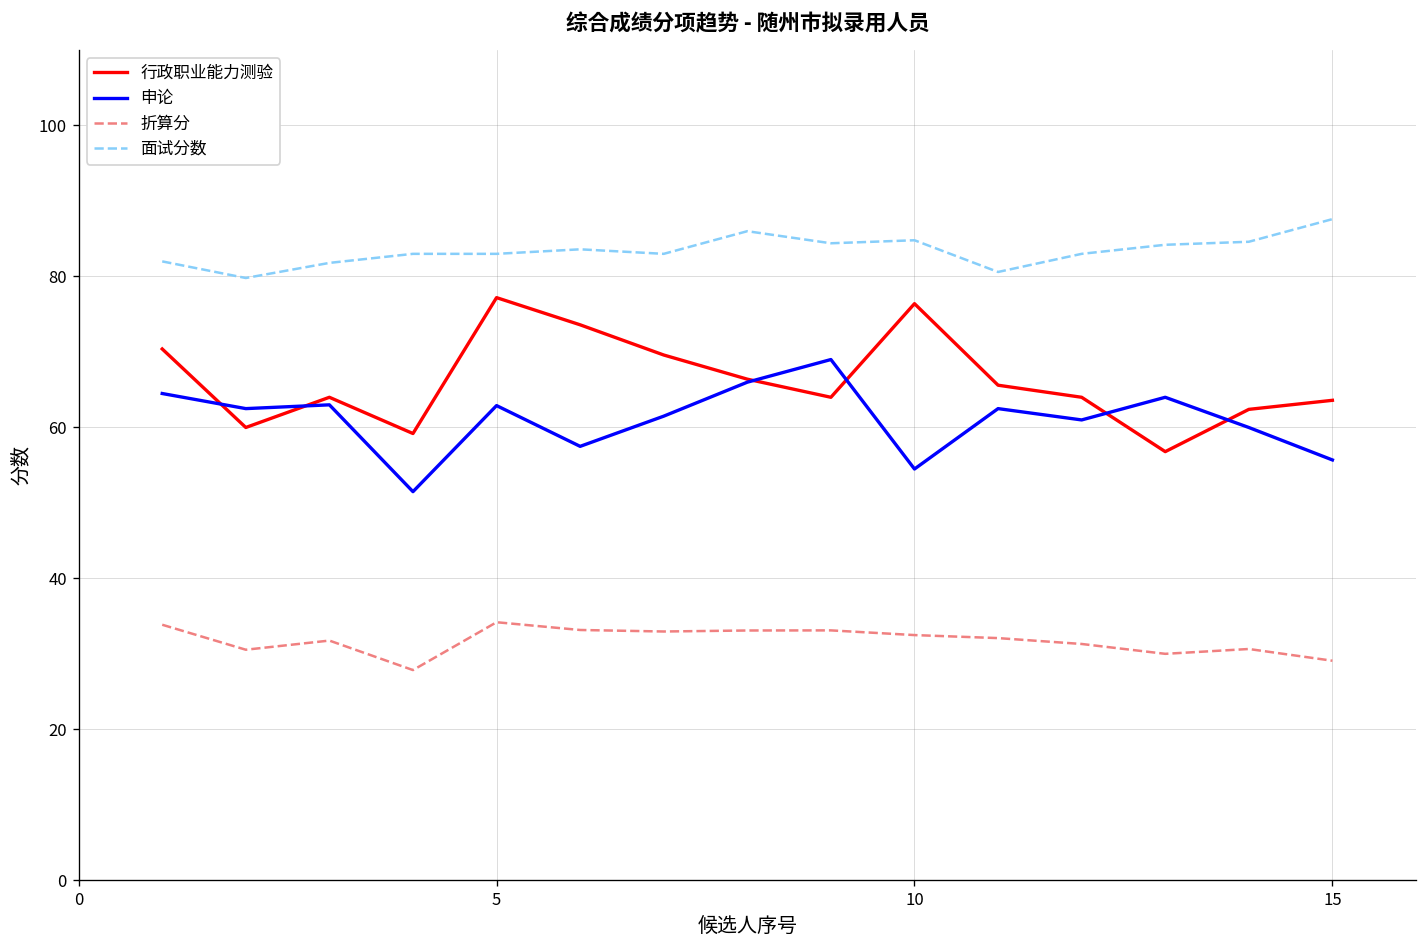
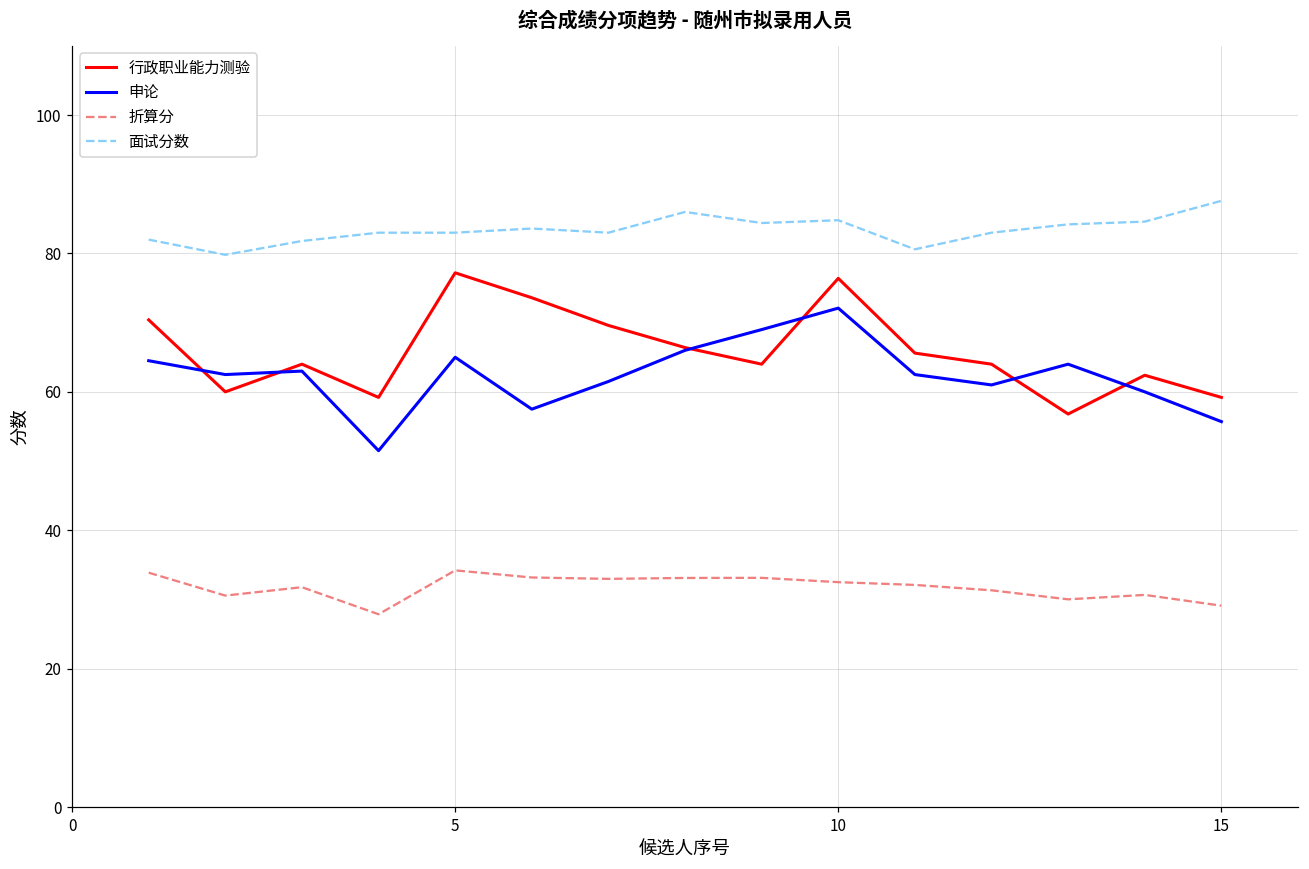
申论, 5: 63 -> 65
申论, 10: 55 -> 72
行政职业能力测验, 15: 64 -> 59
